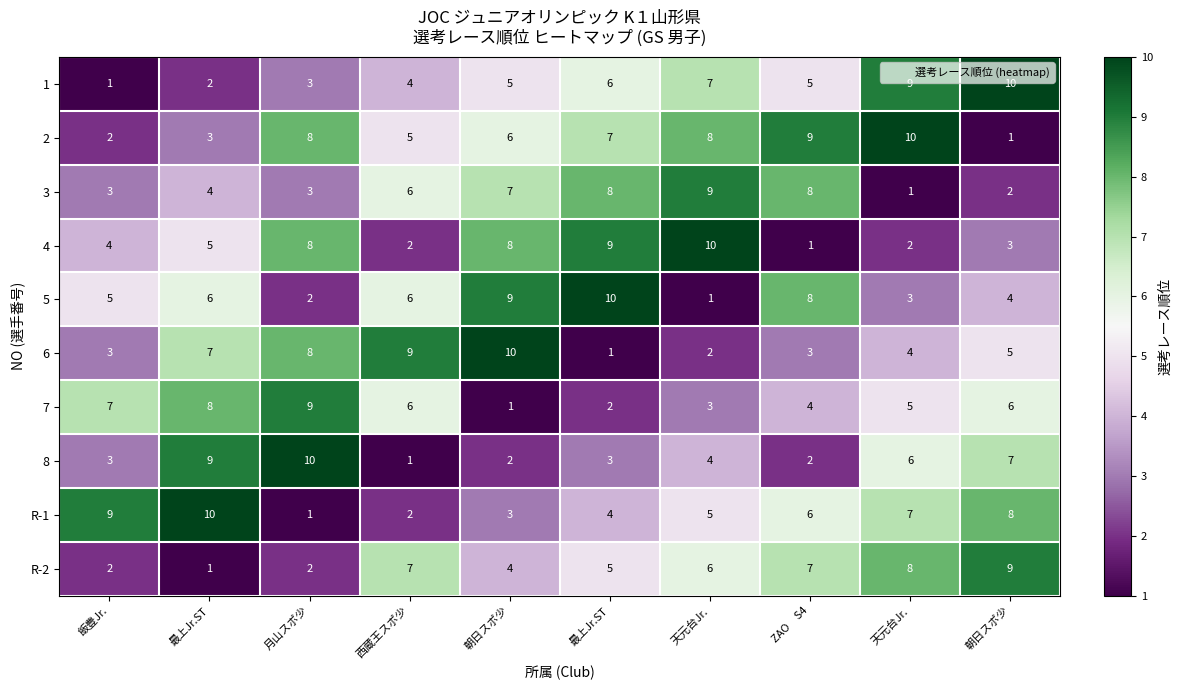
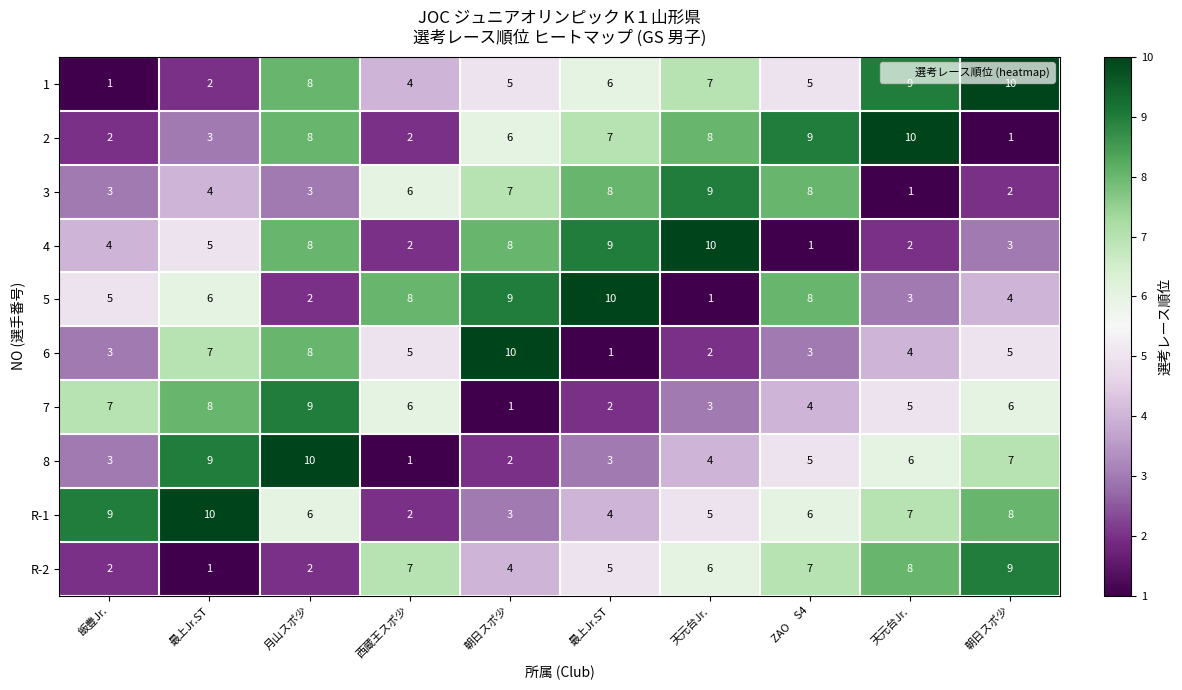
1, 月山スポ少: 3 -> 8
2, 西蔵王スポ少: 5 -> 2
5, 西蔵王スポ少: 6 -> 8
6, 西蔵王スポ少: 9 -> 5
8, ZAO S4: 2 -> 5
R-1, 月山スポ少: 1 -> 6
